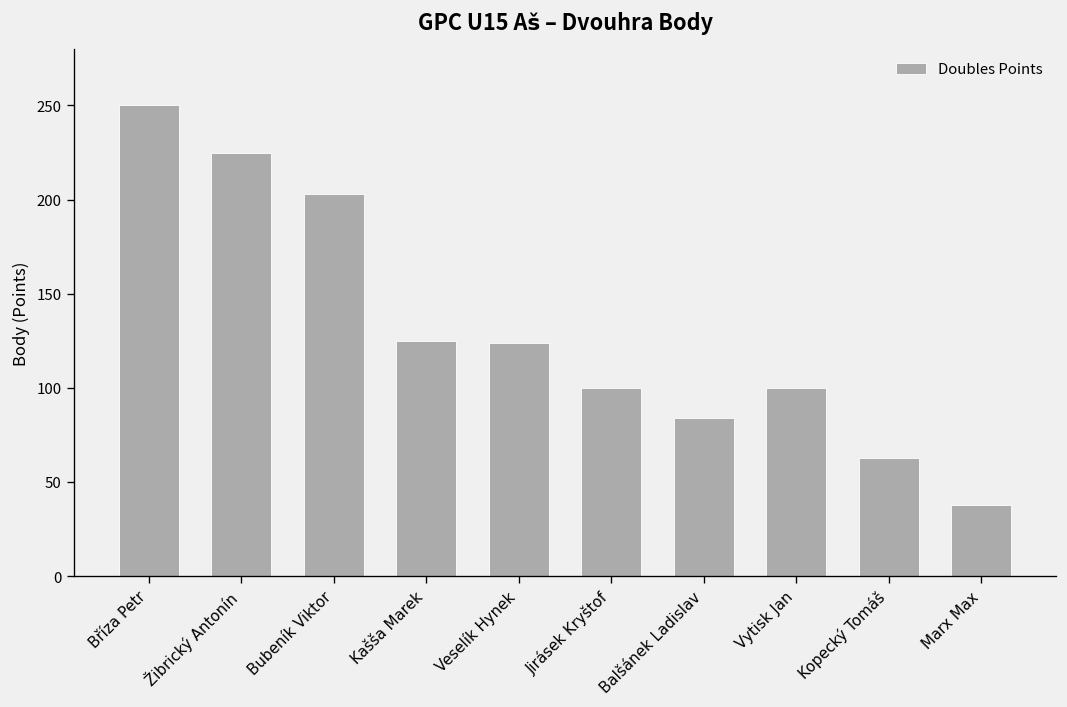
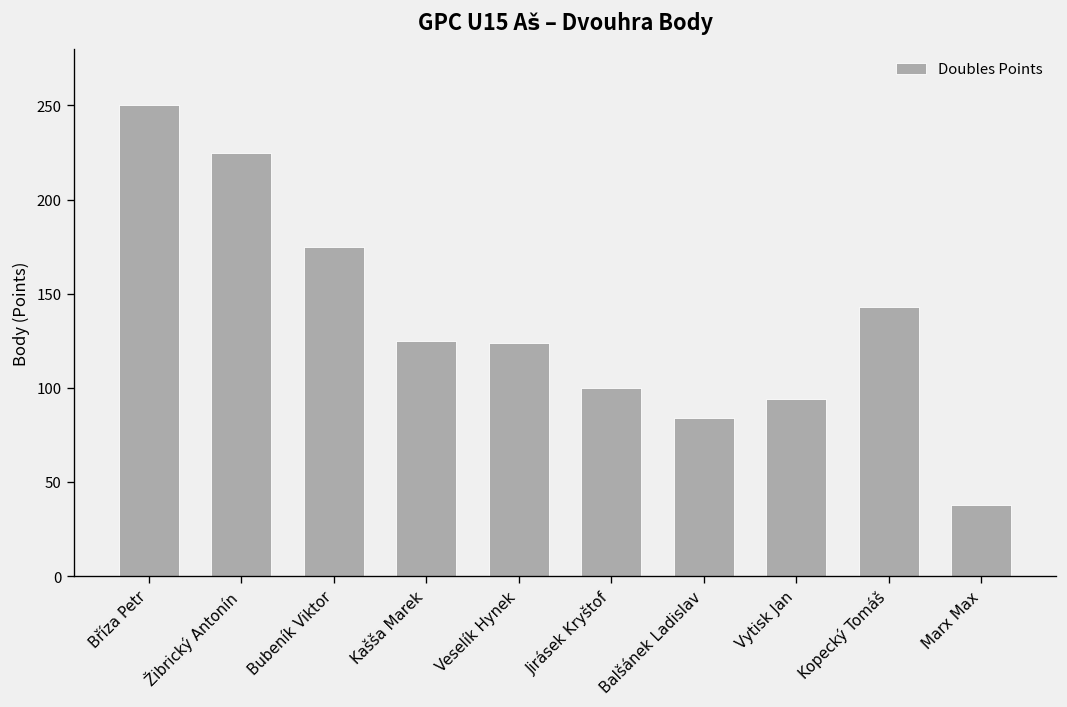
Bubeník Viktor: 203 -> 175
Vytisk Jan: 100 -> 94
Kopecký Tomáš: 63 -> 143
